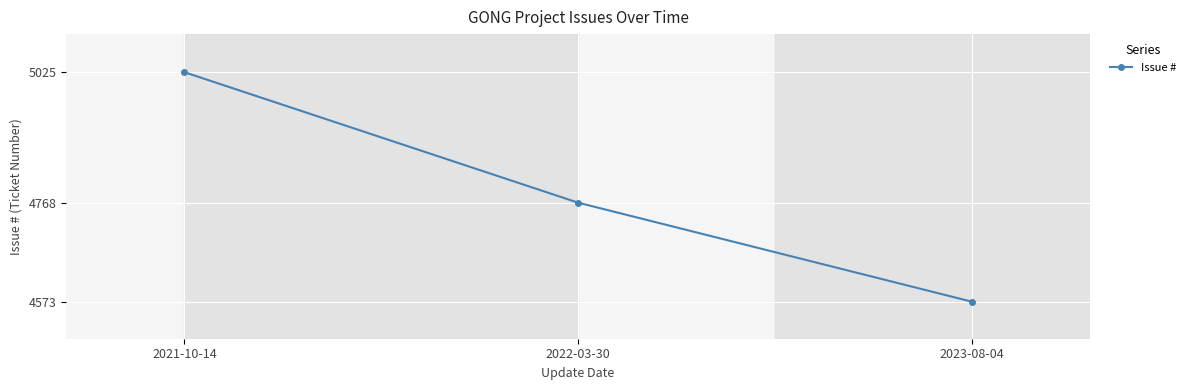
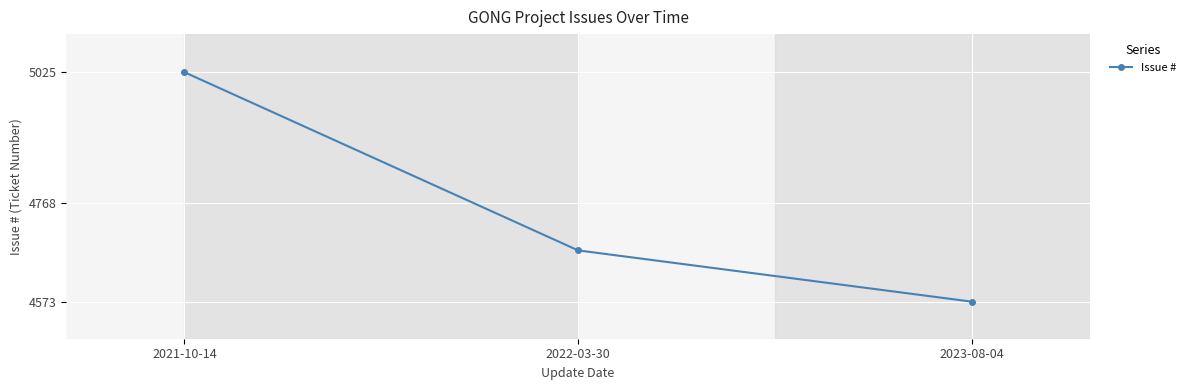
2022-03-30: 4770 -> 4670
